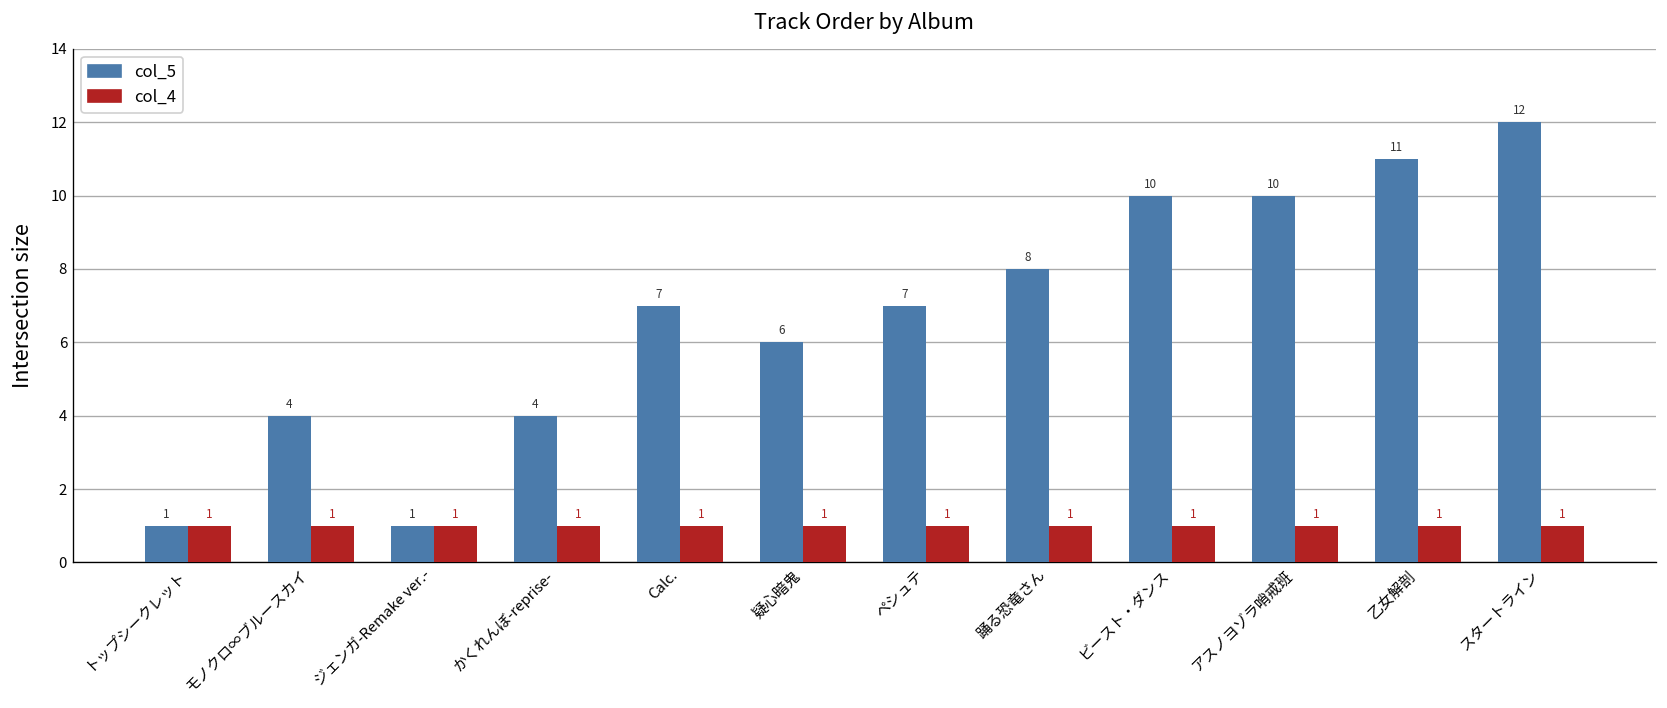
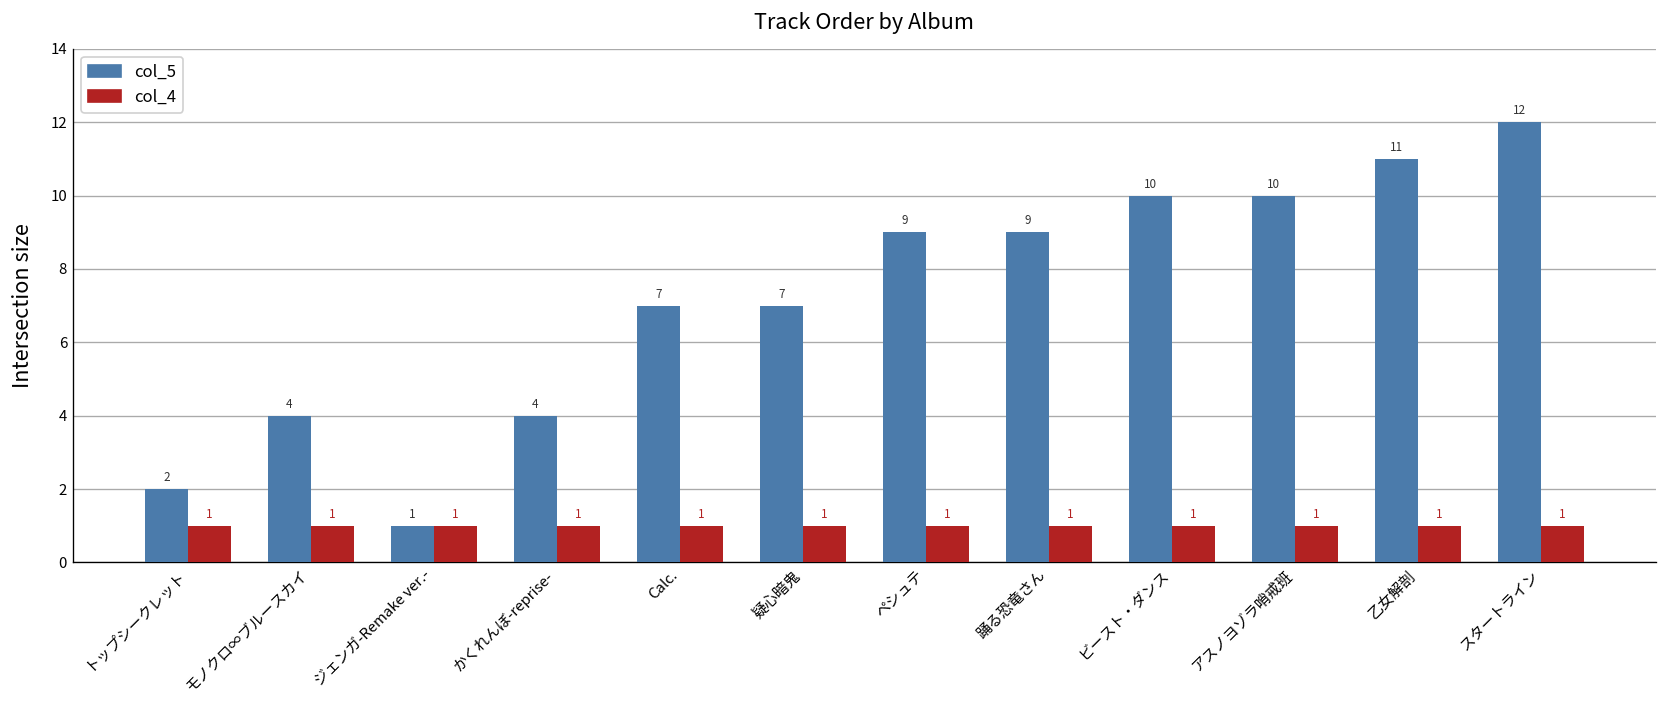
col_5, トップシークレット: 1 -> 2
col_5, 疑心暗鬼: 6 -> 7
col_5, ペシュテ: 7 -> 9
col_5, 踊る恐竜さん: 8 -> 9
